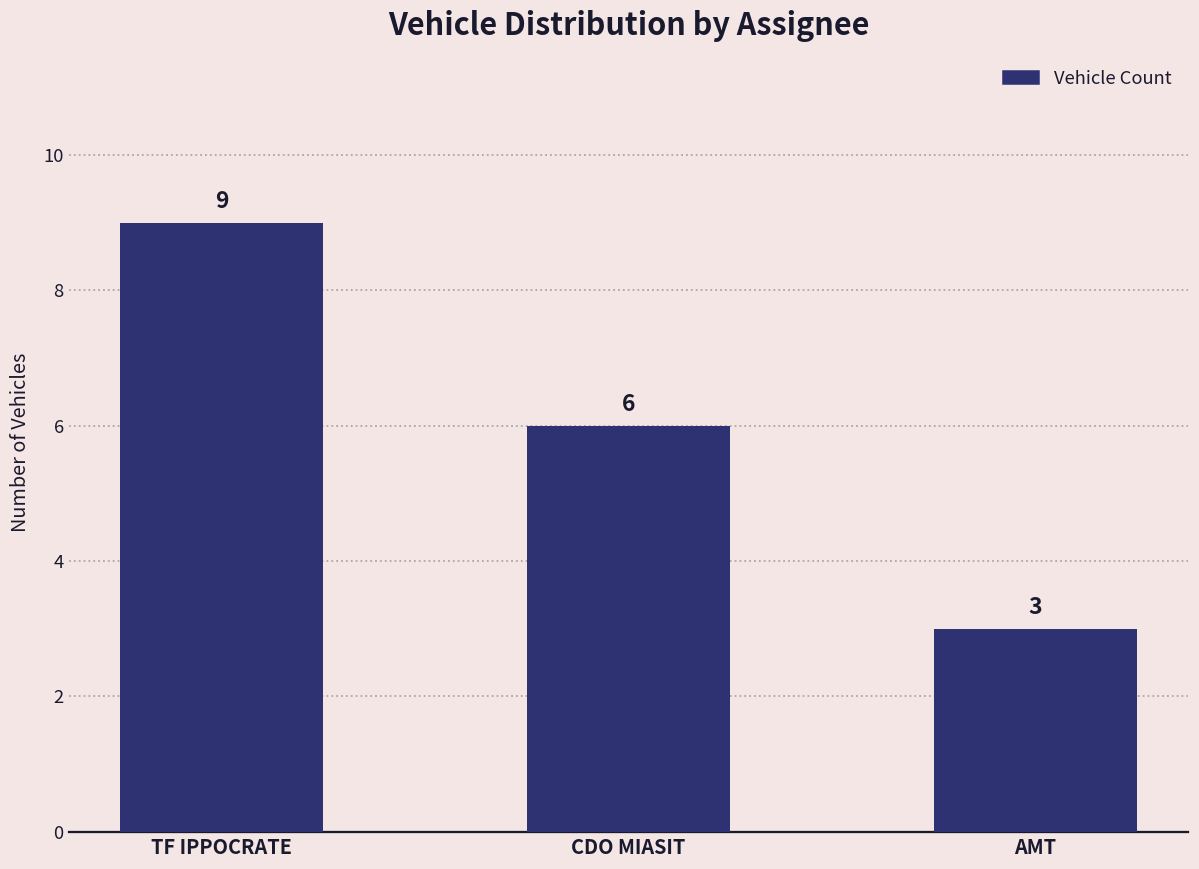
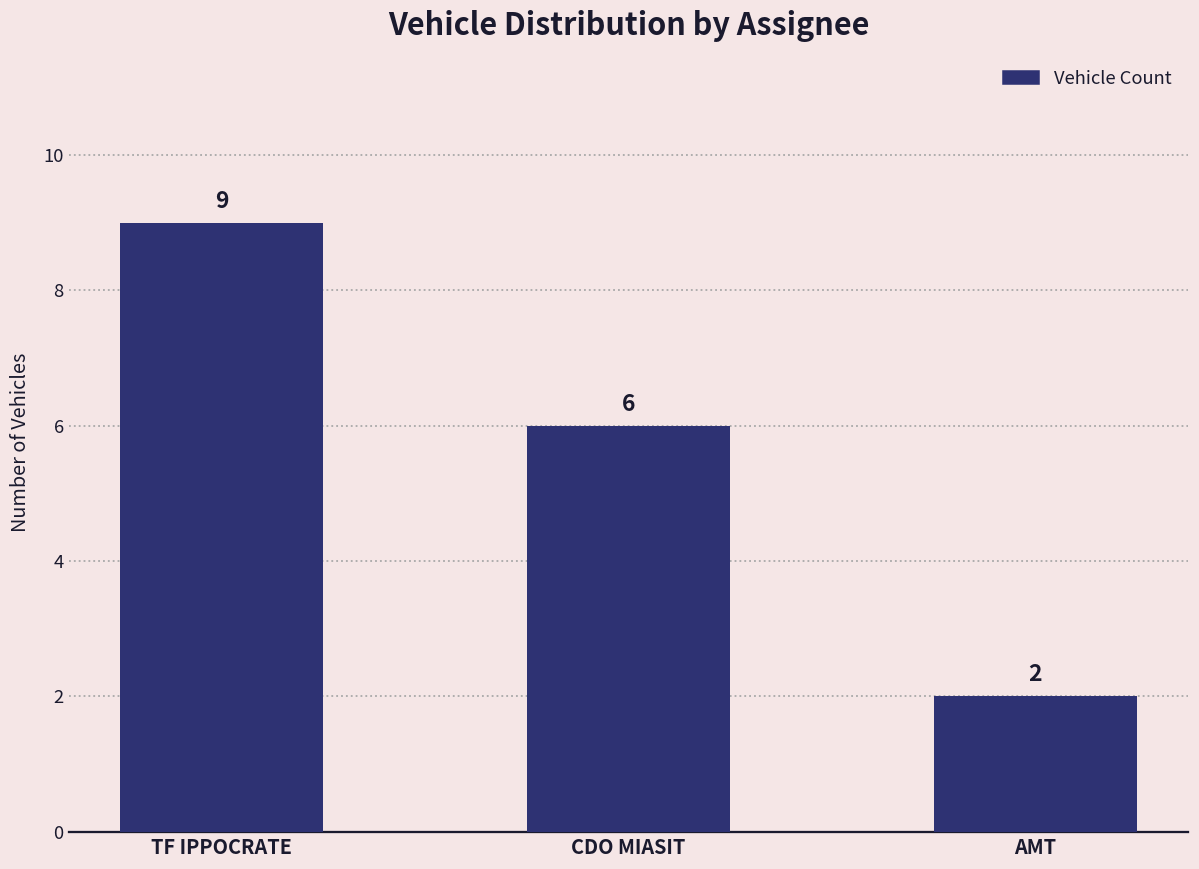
AMT: 3 -> 2
